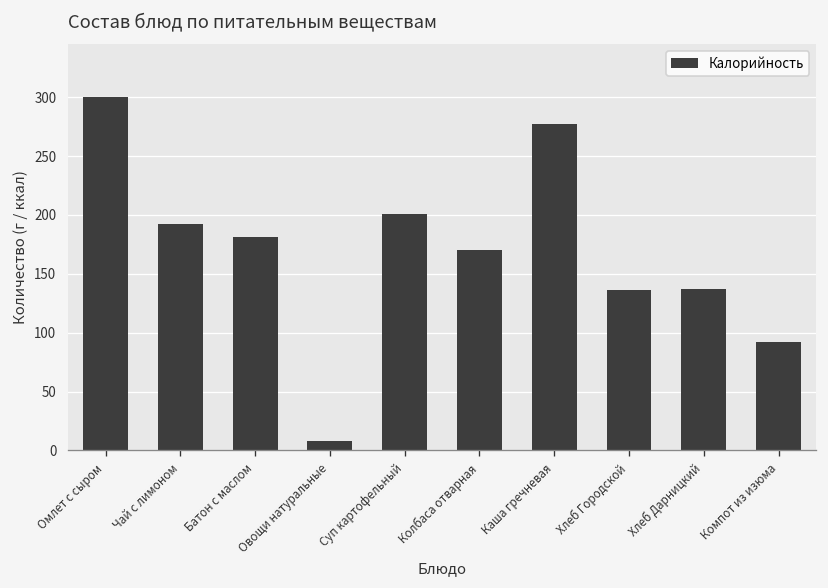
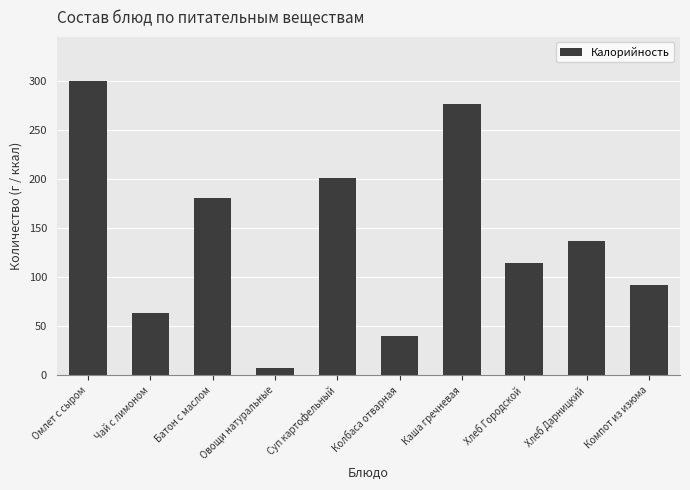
Чай с лимоном: 190 -> 60
Колбаса отварная: 170 -> 40
Хлеб Городской: 140 -> 120
